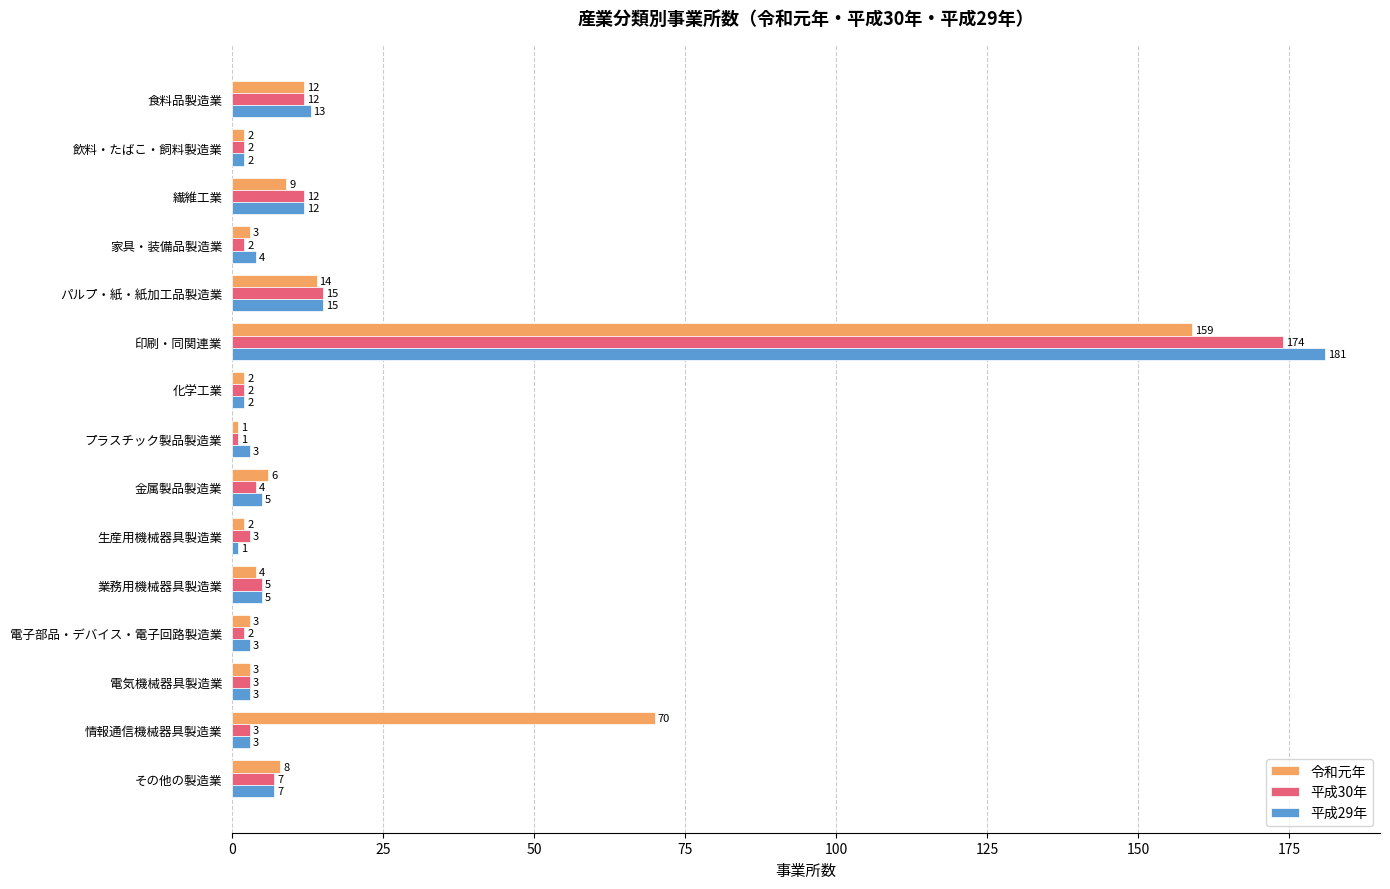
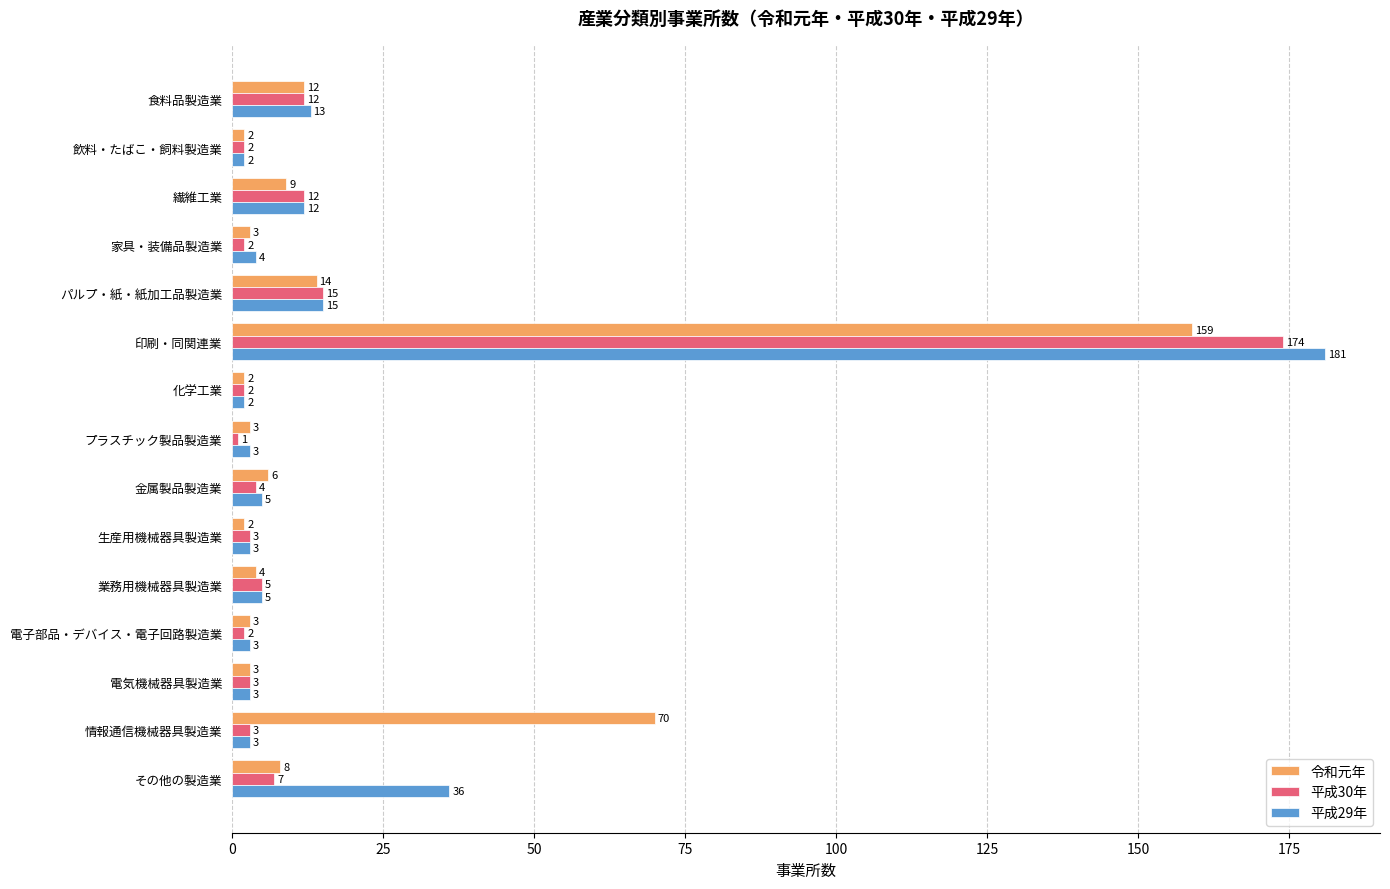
令和元年, プラスチック製品製造業: 1 -> 3
平成29年, 生産用機械器具製造業: 1 -> 3
平成29年, その他の製造業: 7 -> 36
